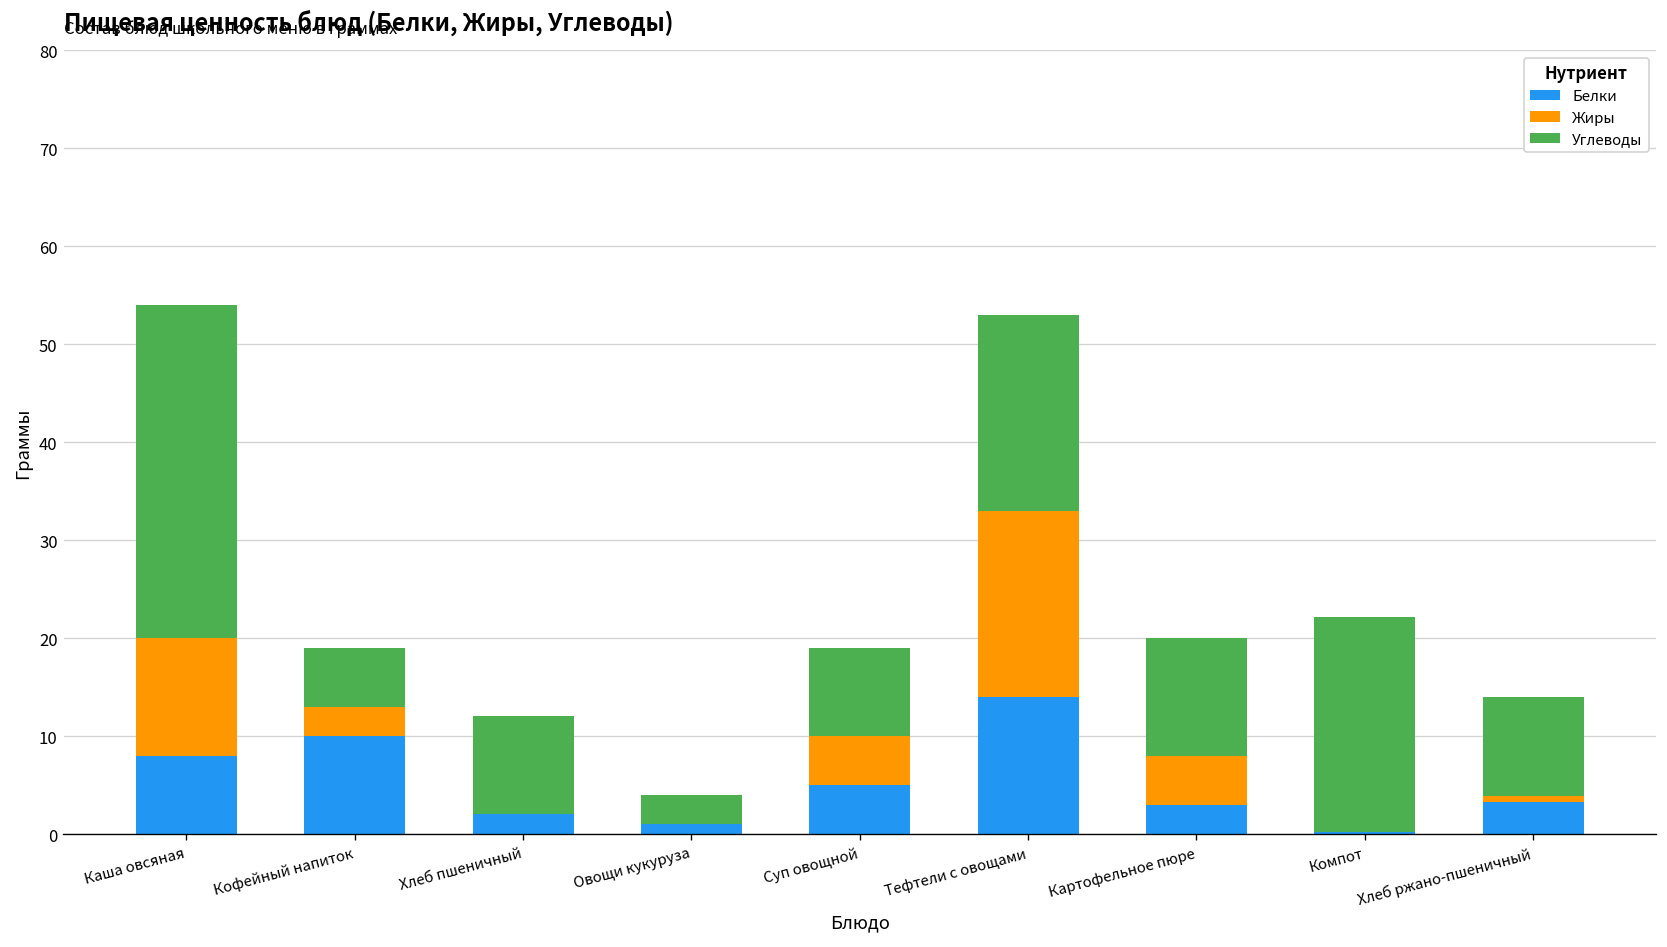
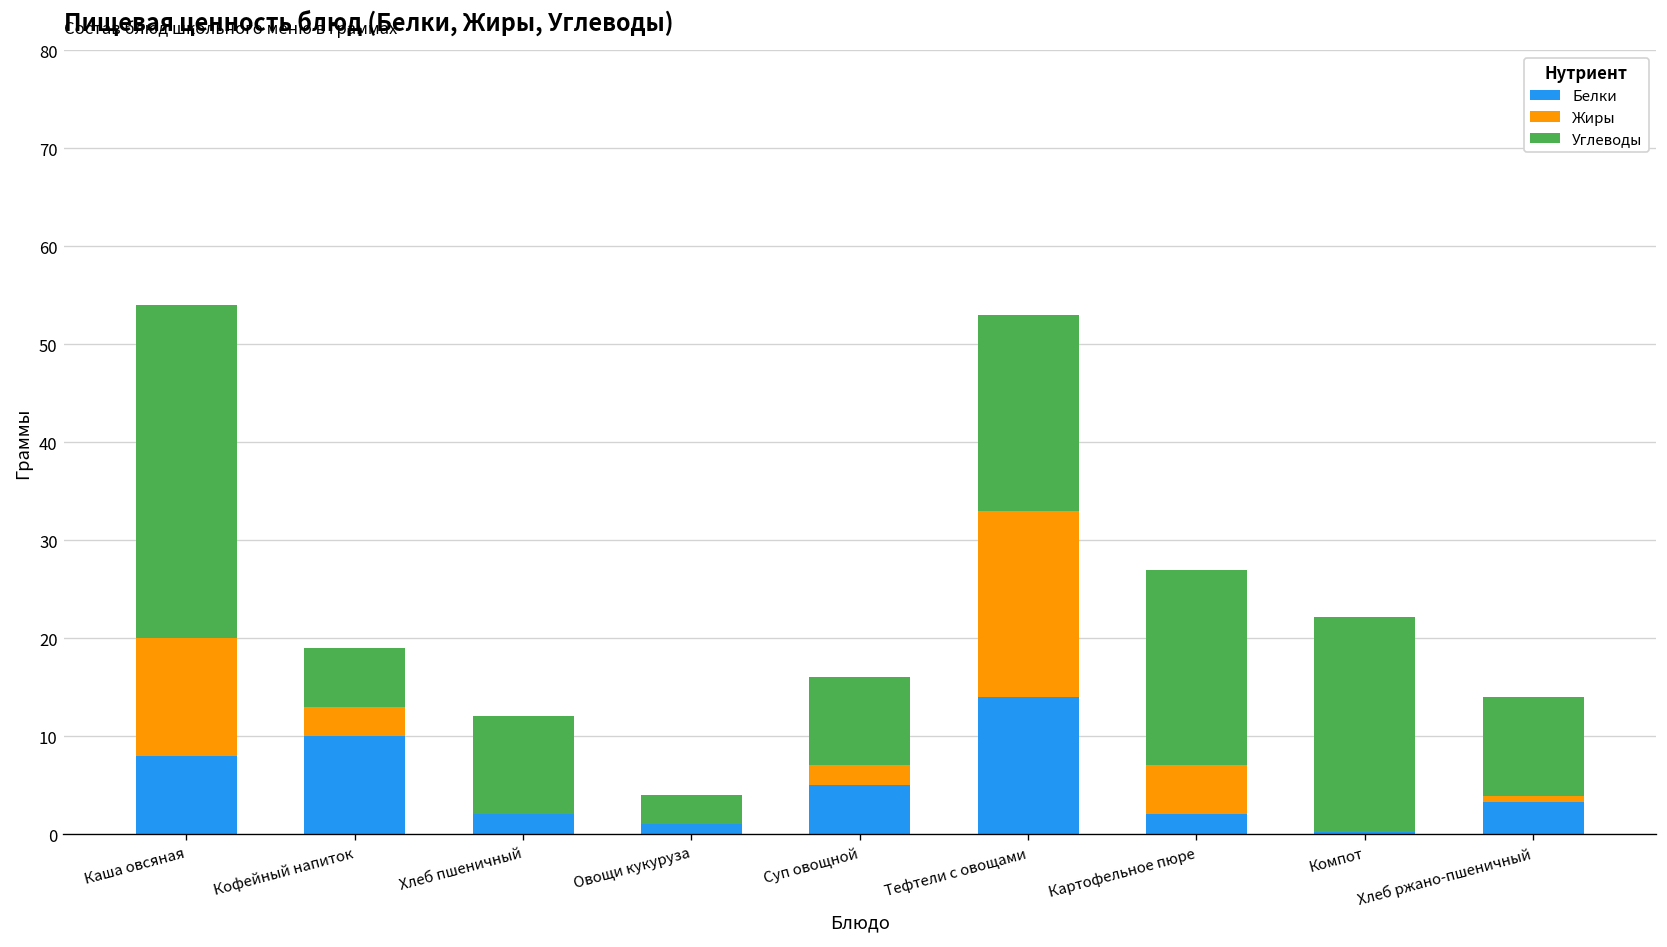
Жиры, Суп овощной: 5 -> 2
Белки, Картофельное пюре: 3 -> 2
Углеводы, Картофельное пюре: 12 -> 20
